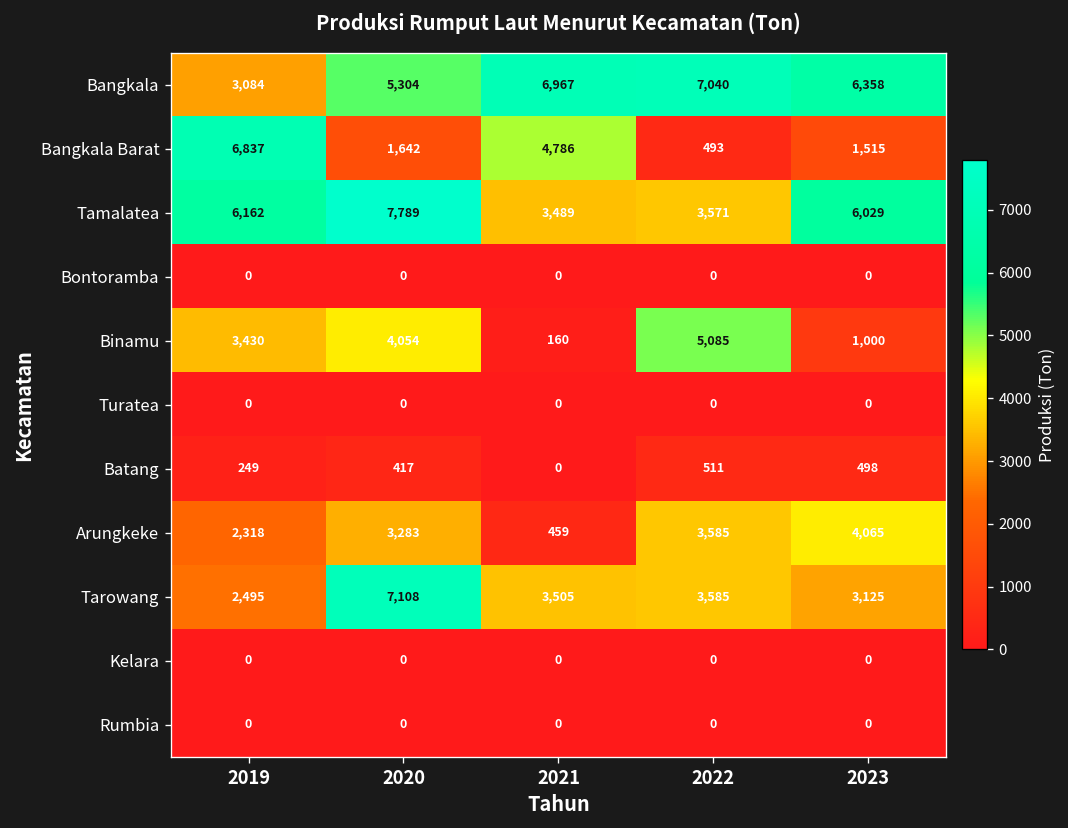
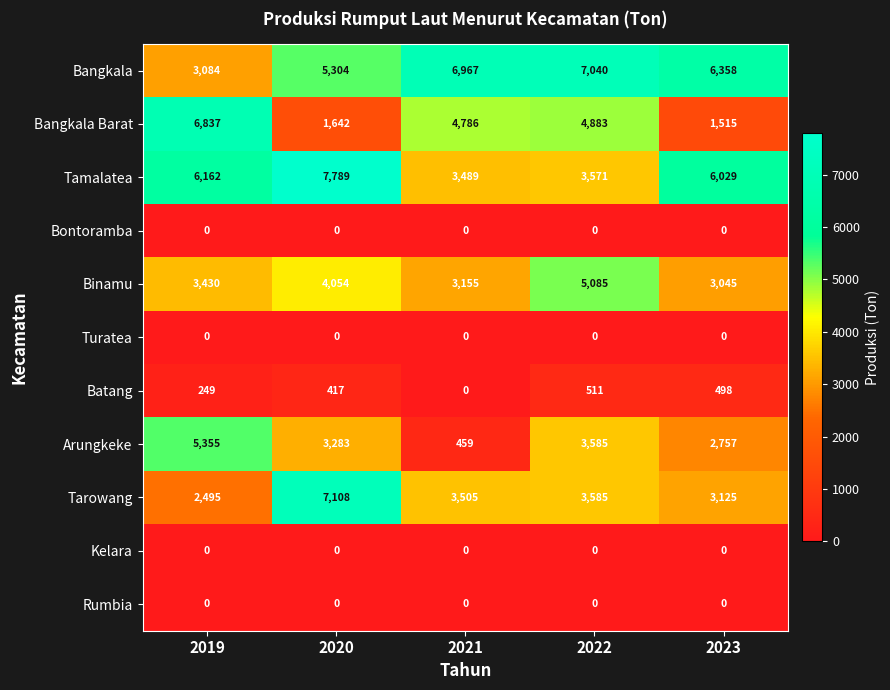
Bangkala Barat, 2022: 493 -> 4,883
Binamu, 2021: 160 -> 3,155
Binamu, 2023: 1,000 -> 3,045
Arungkeke, 2019: 2,318 -> 5,355
Arungkeke, 2023: 4,065 -> 2,757
